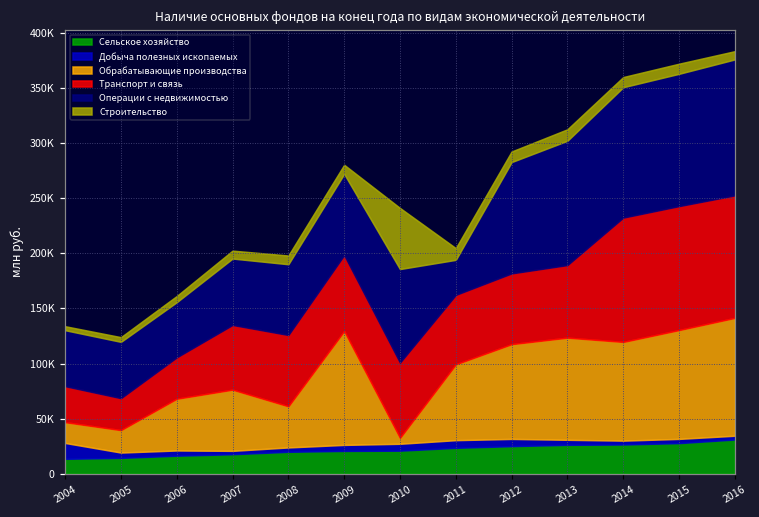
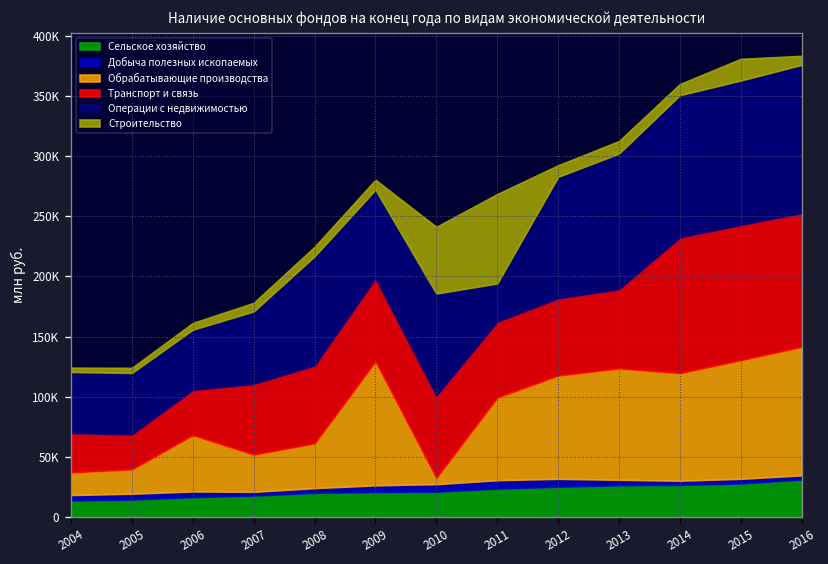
Добыча полезных ископаемых, 2004: 14000 -> 5000
Обрабатывающие производства, 2007: 56000 -> 31000
Операции с недвижимостью, 2008: 64000 -> 91000
Строительство, 2011: 11000 -> 74000
Строительство, 2015: 9000 -> 18000
